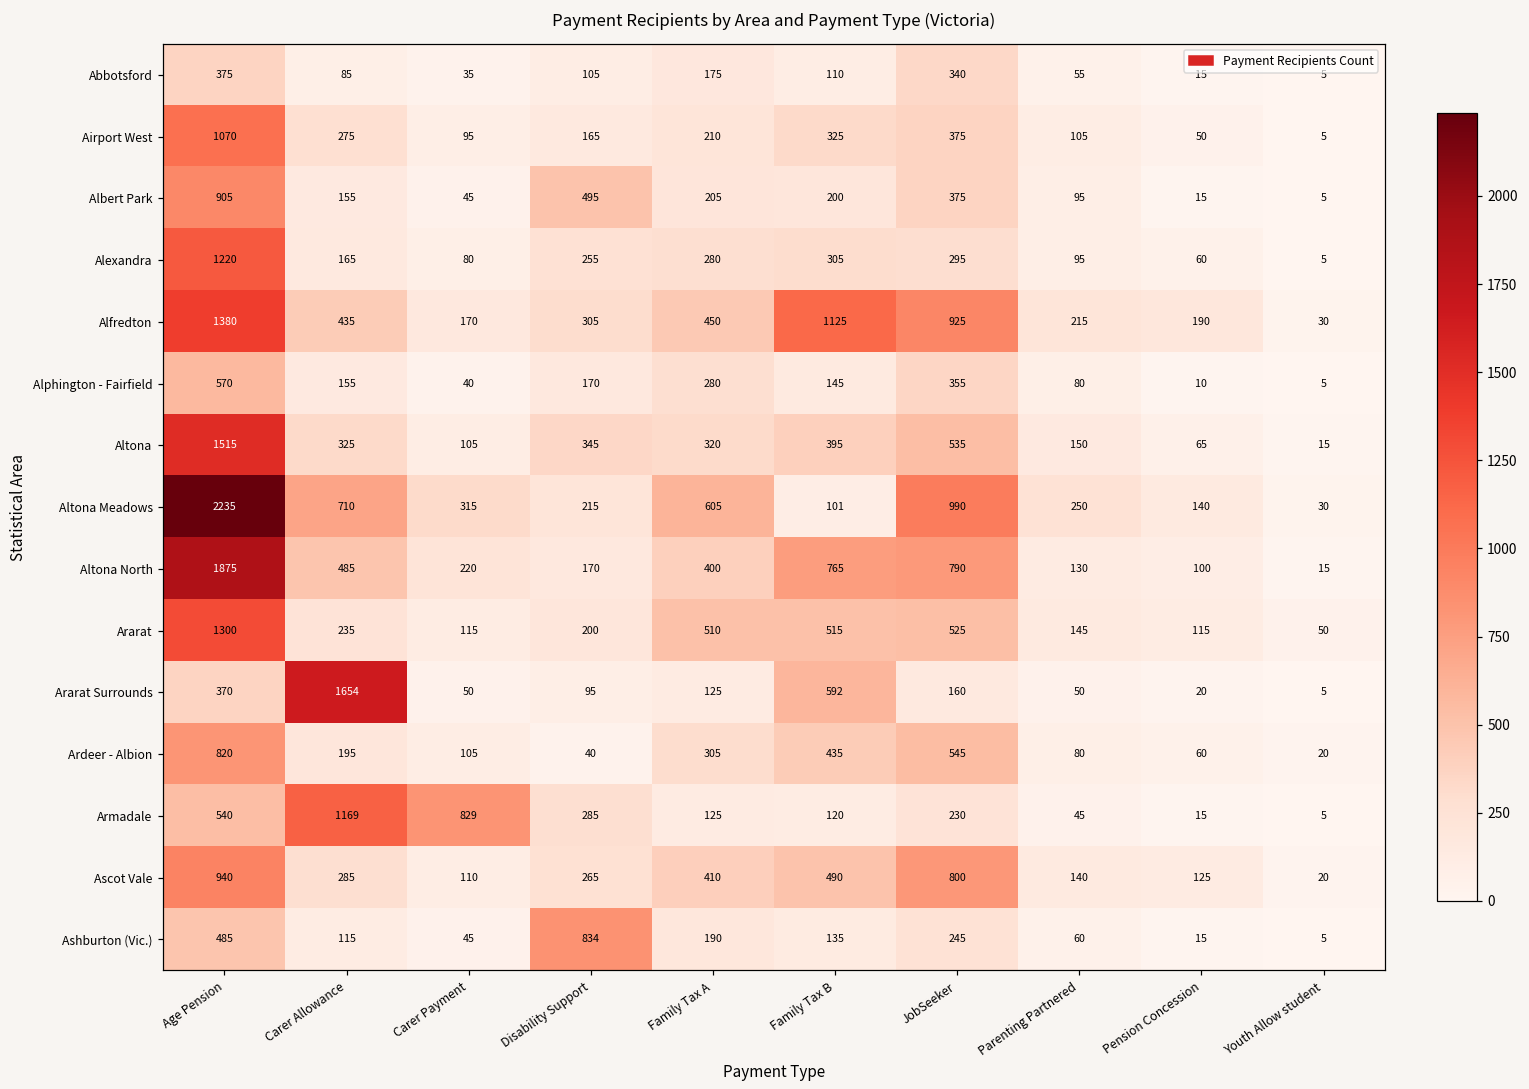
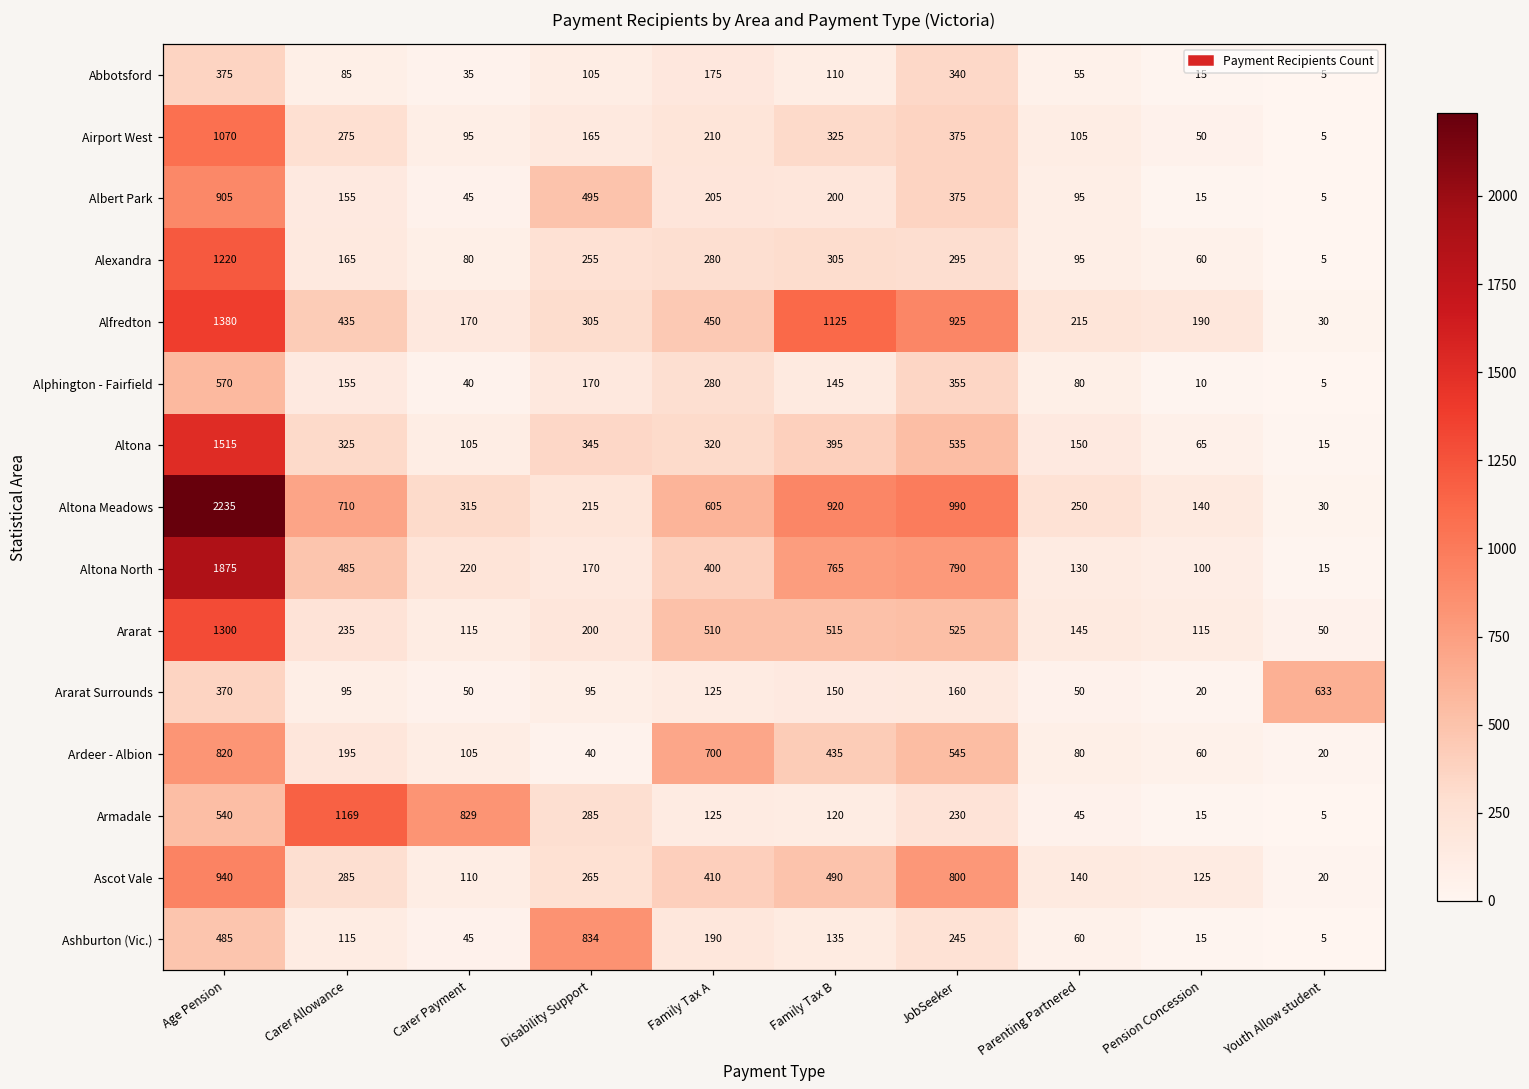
Altona Meadows, Family Tax B: 101 -> 920
Ararat Surrounds, Carer Allowance: 1654 -> 95
Ararat Surrounds, Family Tax B: 592 -> 150
Ararat Surrounds, Youth Allow student: 5 -> 633
Ardeer - Albion, Family Tax A: 305 -> 700
